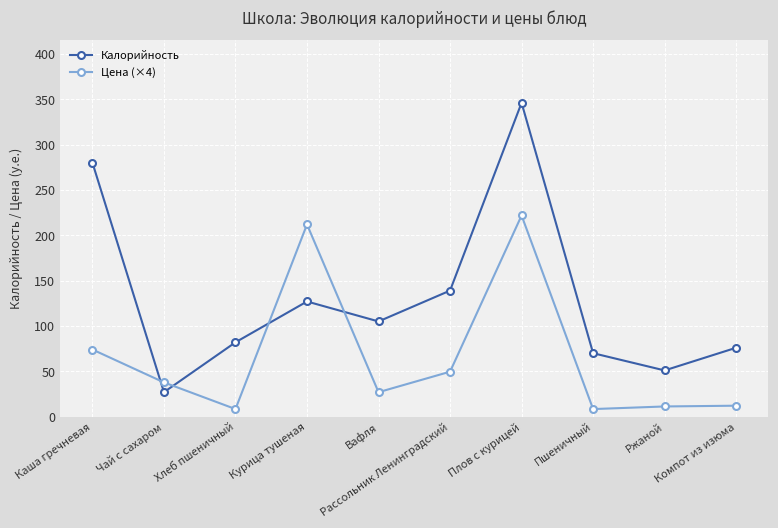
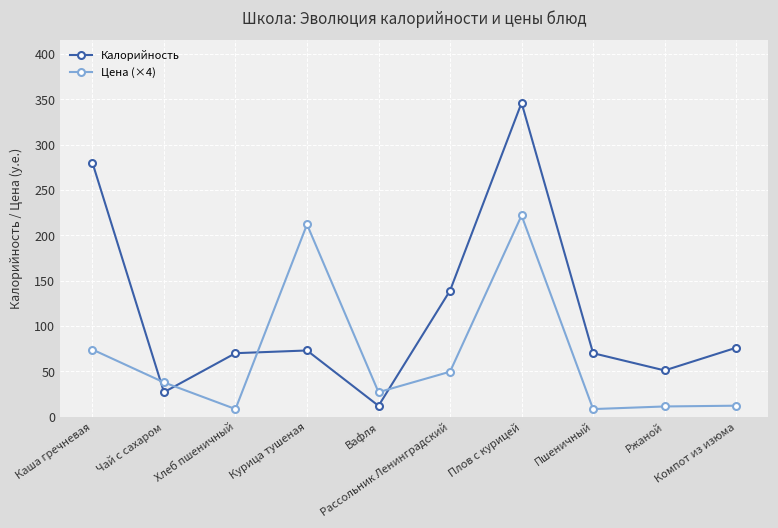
Калорийность, Хлеб пшеничный: 80 -> 70
Калорийность, Курица тушеная: 130 -> 70
Калорийность, Вафля: 110 -> 10
